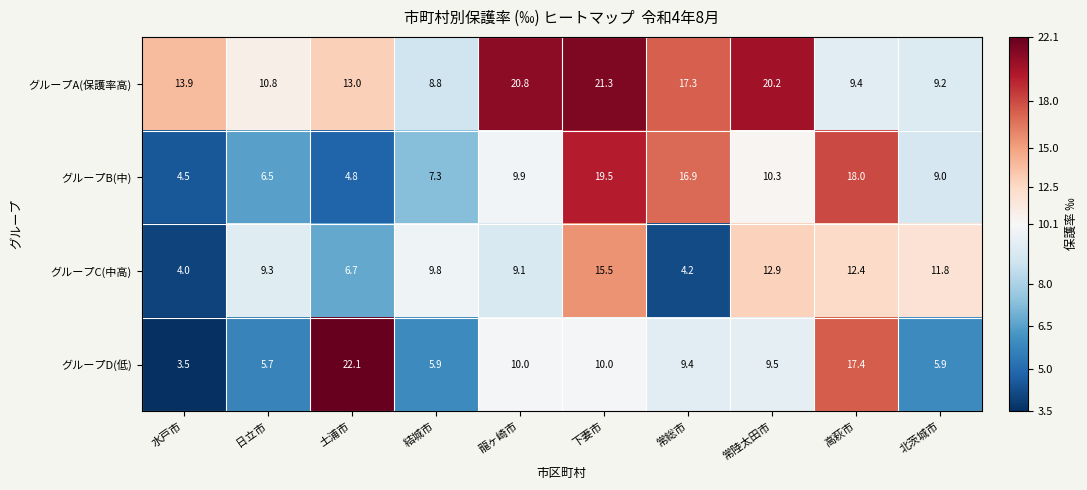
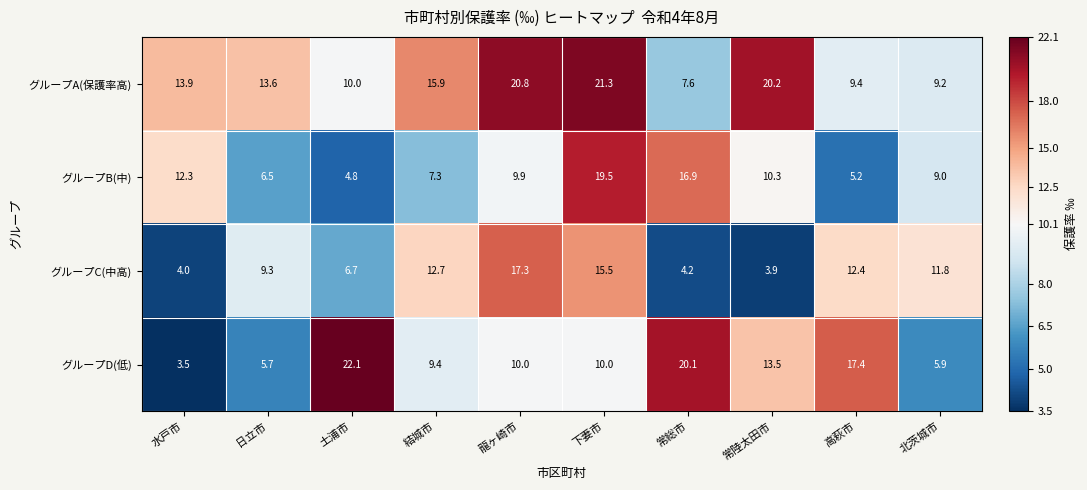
グループA(保護率高), 日立市: 10.8 -> 13.6
グループA(保護率高), 土浦市: 13.0 -> 10.0
グループA(保護率高), 結城市: 8.8 -> 15.9
グループA(保護率高), 常総市: 17.3 -> 7.6
グループB(中), 水戸市: 4.5 -> 12.3
グループB(中), 高萩市: 18.0 -> 5.2
グループC(中高), 結城市: 9.8 -> 12.7
グループC(中高), 龍ヶ崎市: 9.1 -> 17.3
グループC(中高), 常陸太田市: 12.9 -> 3.9
グループD(低), 結城市: 5.9 -> 9.4
グループD(低), 常総市: 9.4 -> 20.1
グループD(低), 常陸太田市: 9.5 -> 13.5
